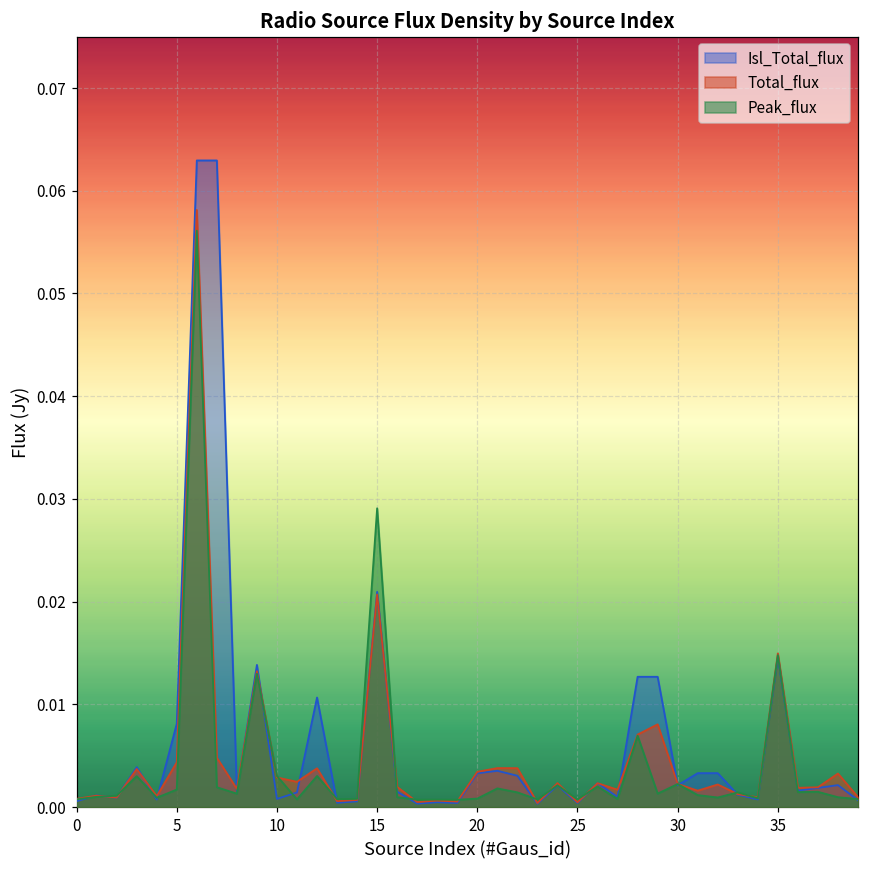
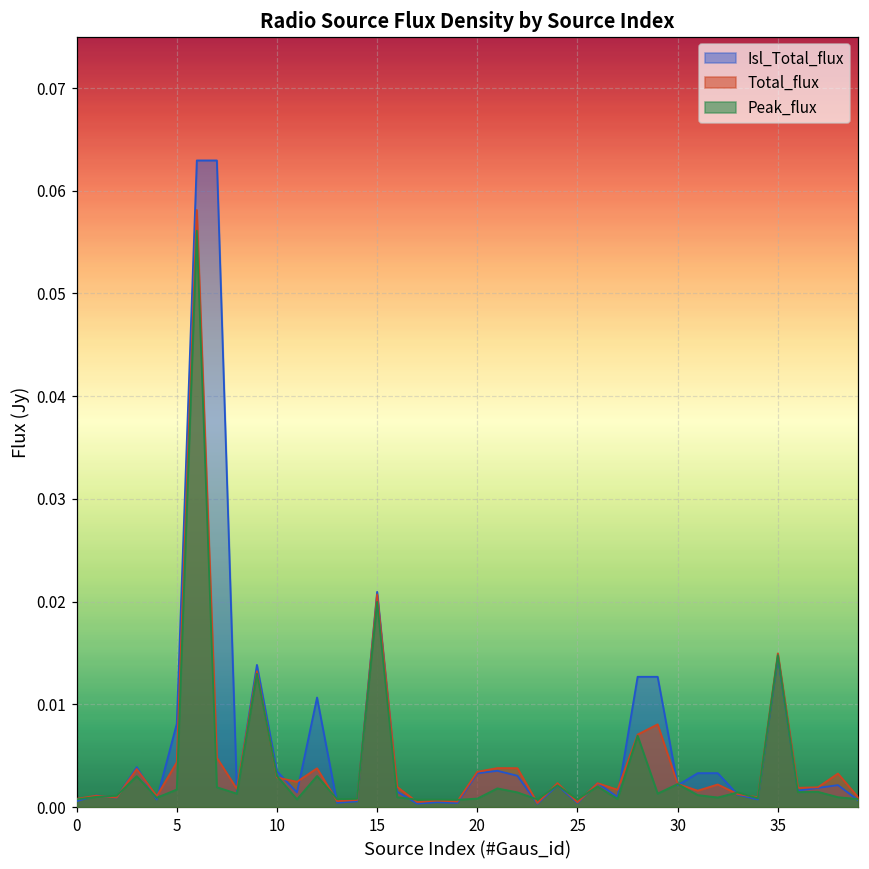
Isl_Total_flux, 10: 0.001 -> 0.003
Peak_flux, 15: 0.029 -> 0.020
